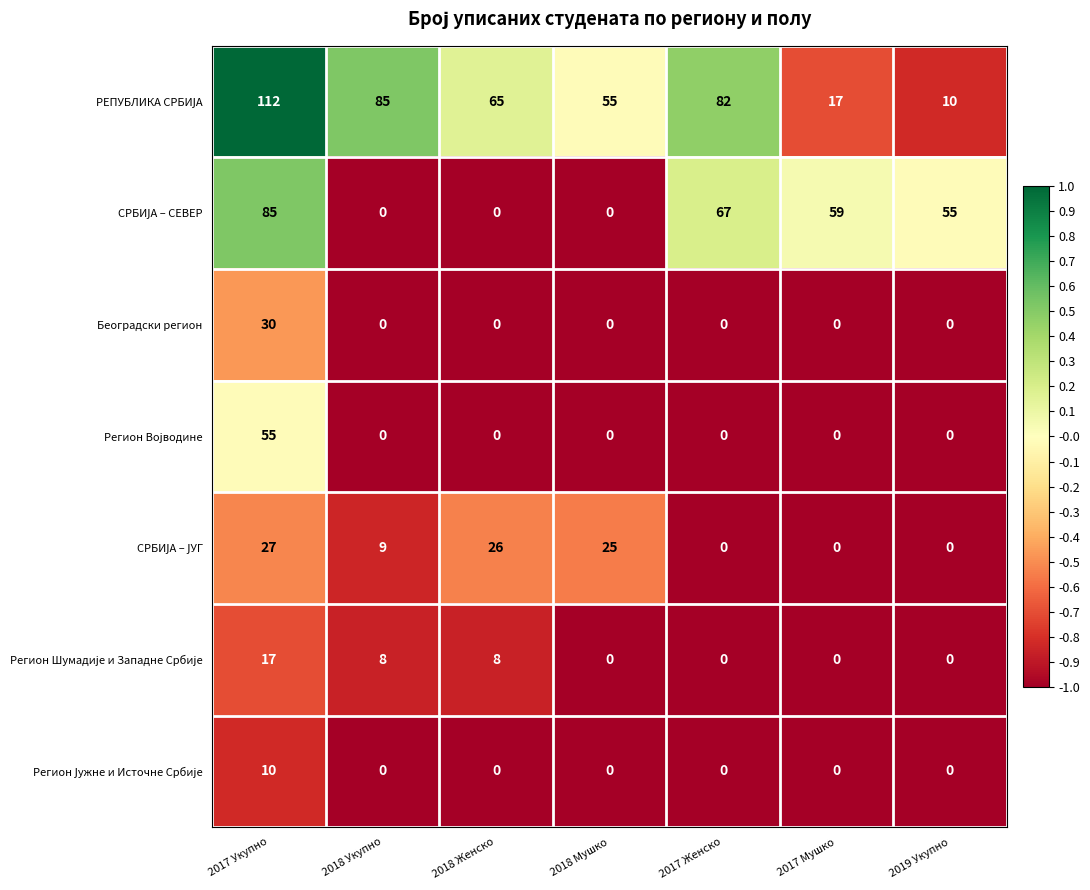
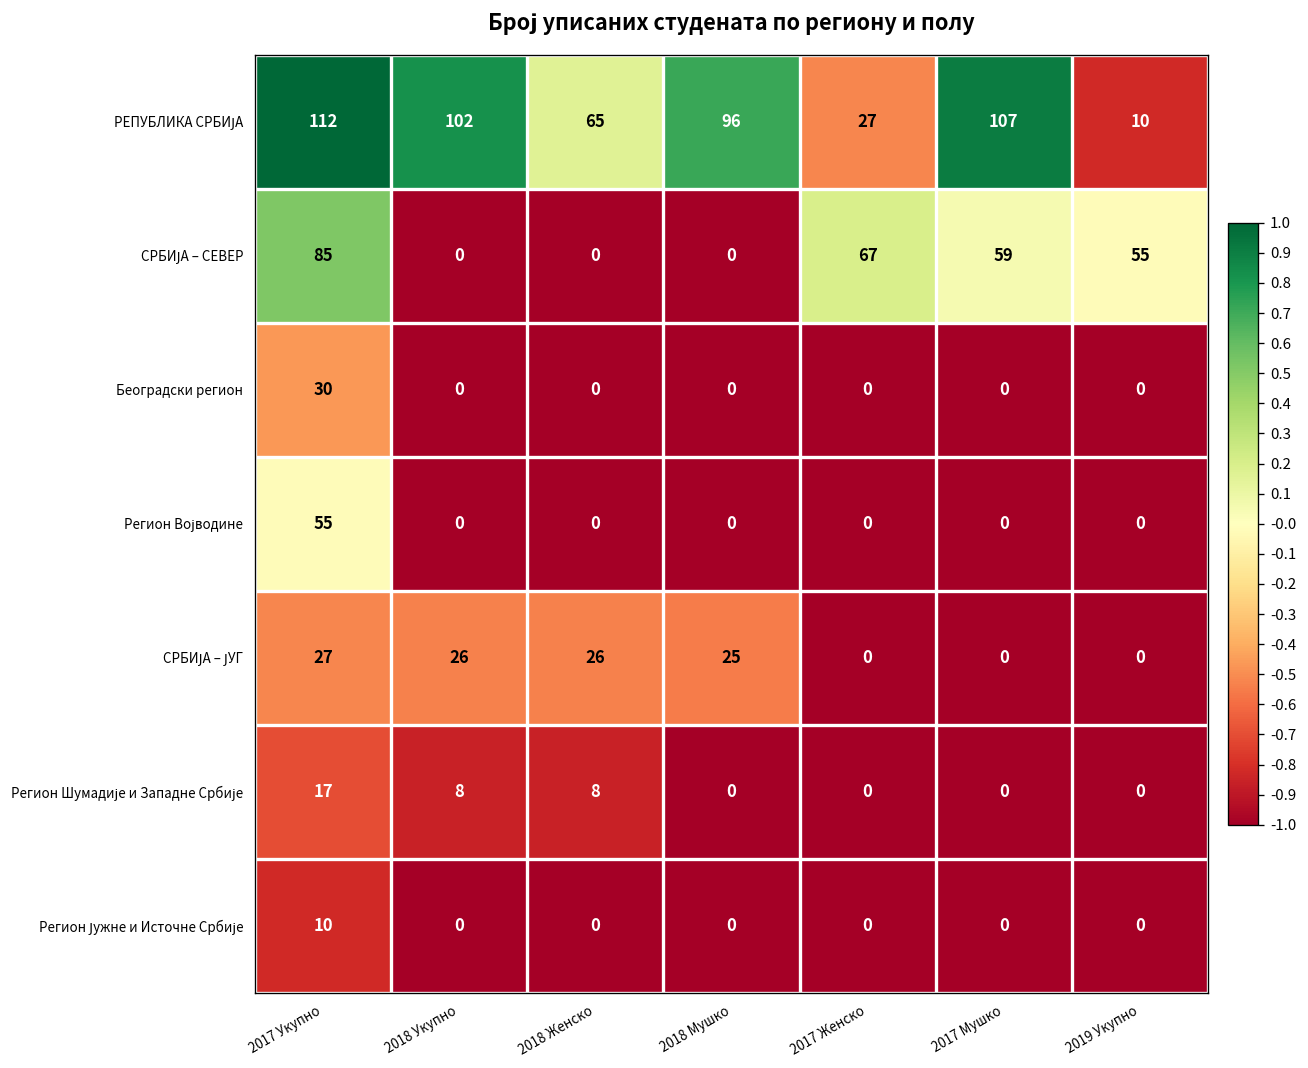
РЕПУБЛИКА СРБИЈА, 2018 Укупно: 85 -> 102
РЕПУБЛИКА СРБИЈА, 2018 Мушко: 55 -> 96
РЕПУБЛИКА СРБИЈА, 2017 Женско: 82 -> 27
РЕПУБЛИКА СРБИЈА, 2017 Мушко: 17 -> 107
СРБИЈА – ЈУГ, 2018 Укупно: 9 -> 26
